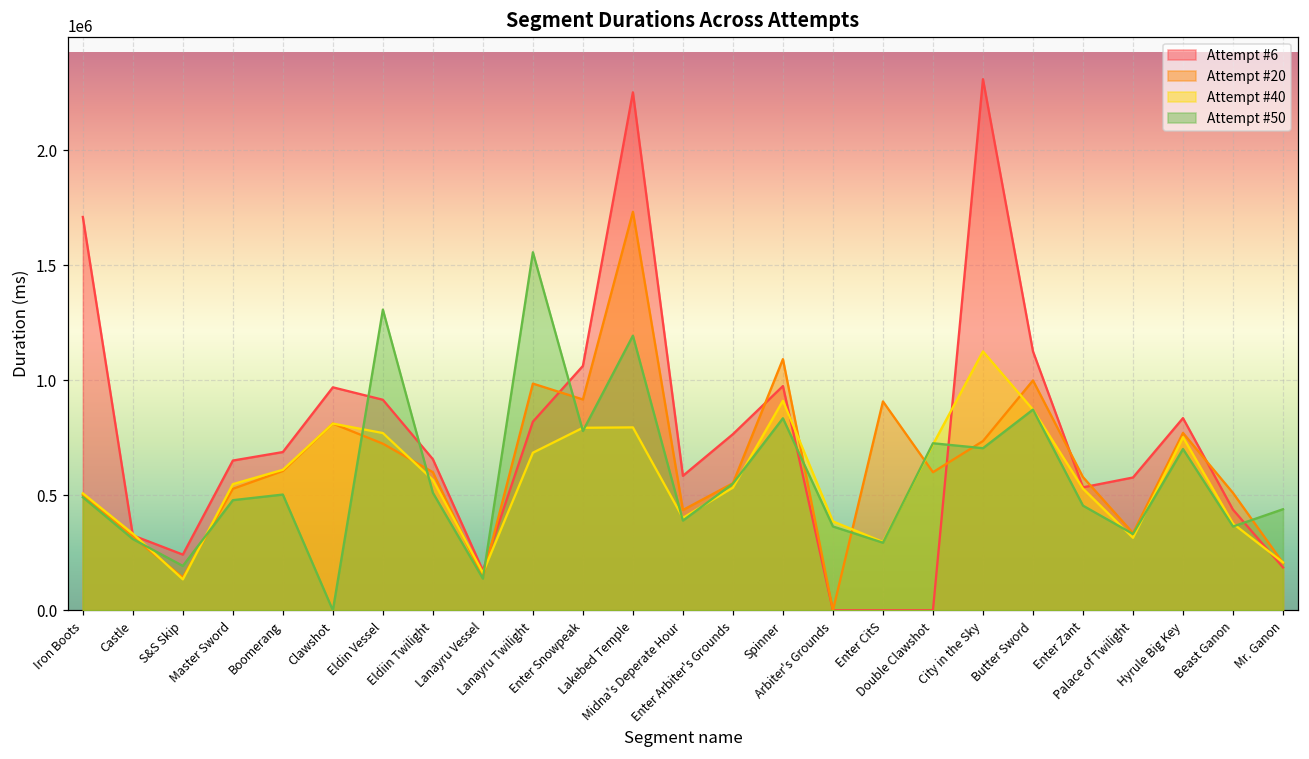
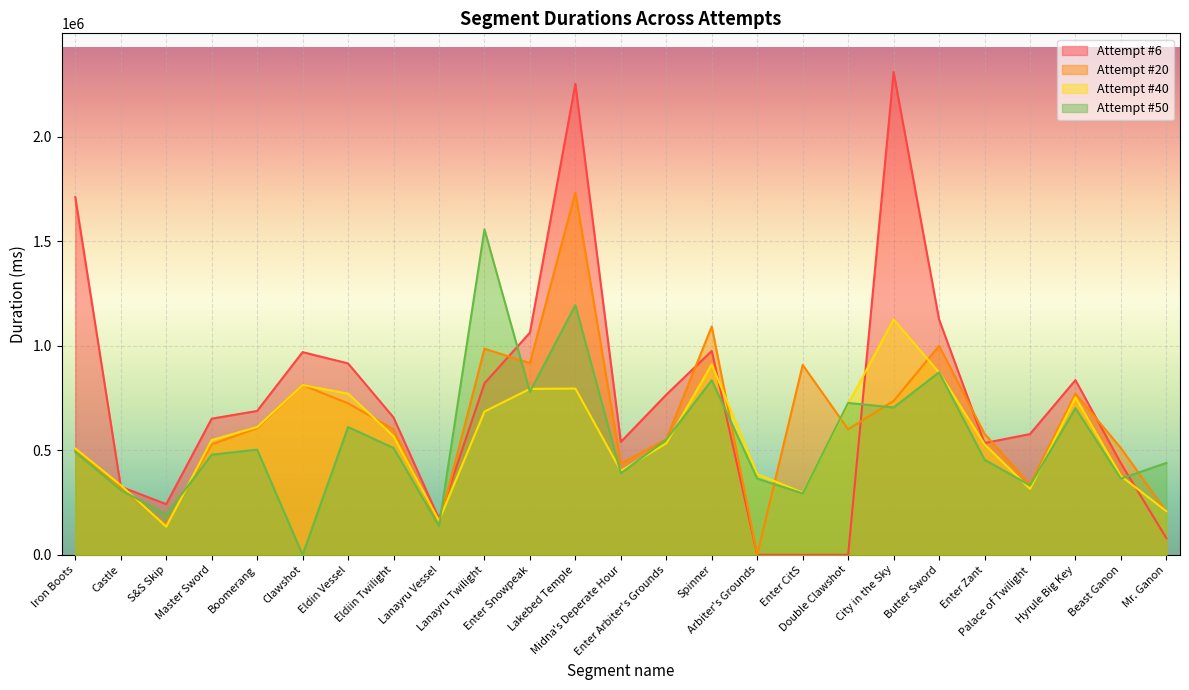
Attempt #50, Eldin Vessel: 1310000 -> 610000
Attempt #6, Midna's Deperate Hour: 580000 -> 540000
Attempt #6, Mr. Ganon: 190000 -> 80000
